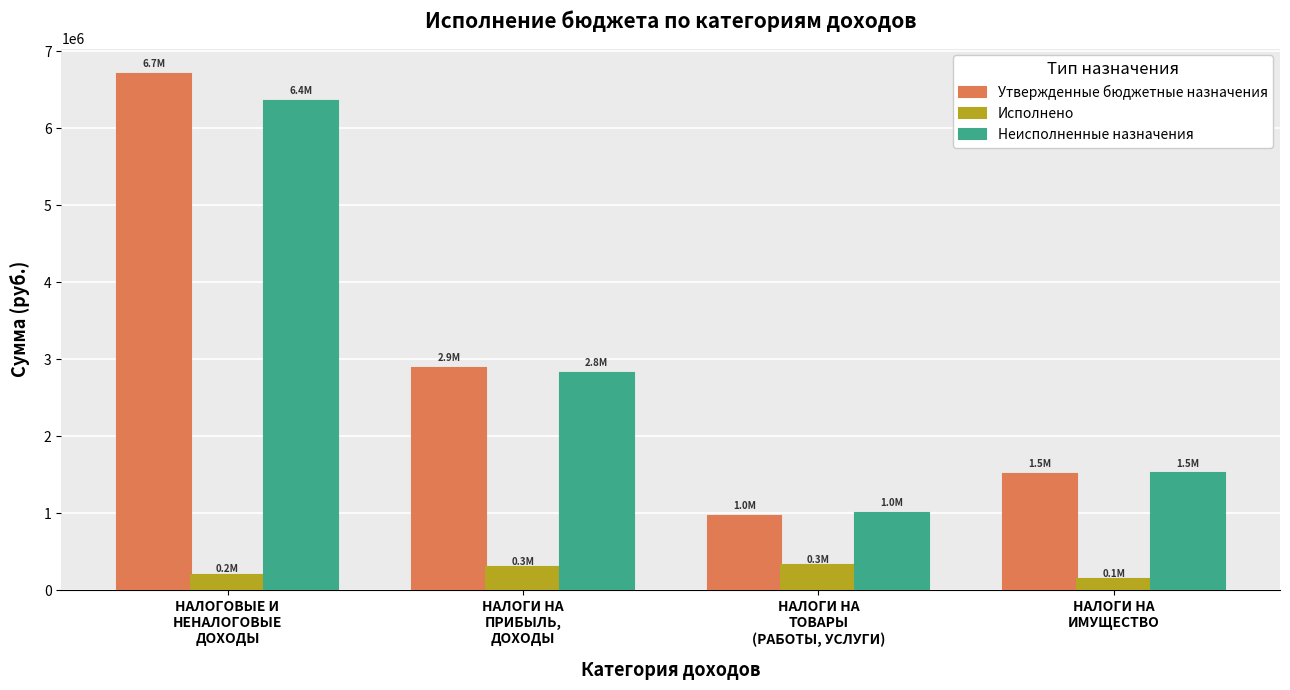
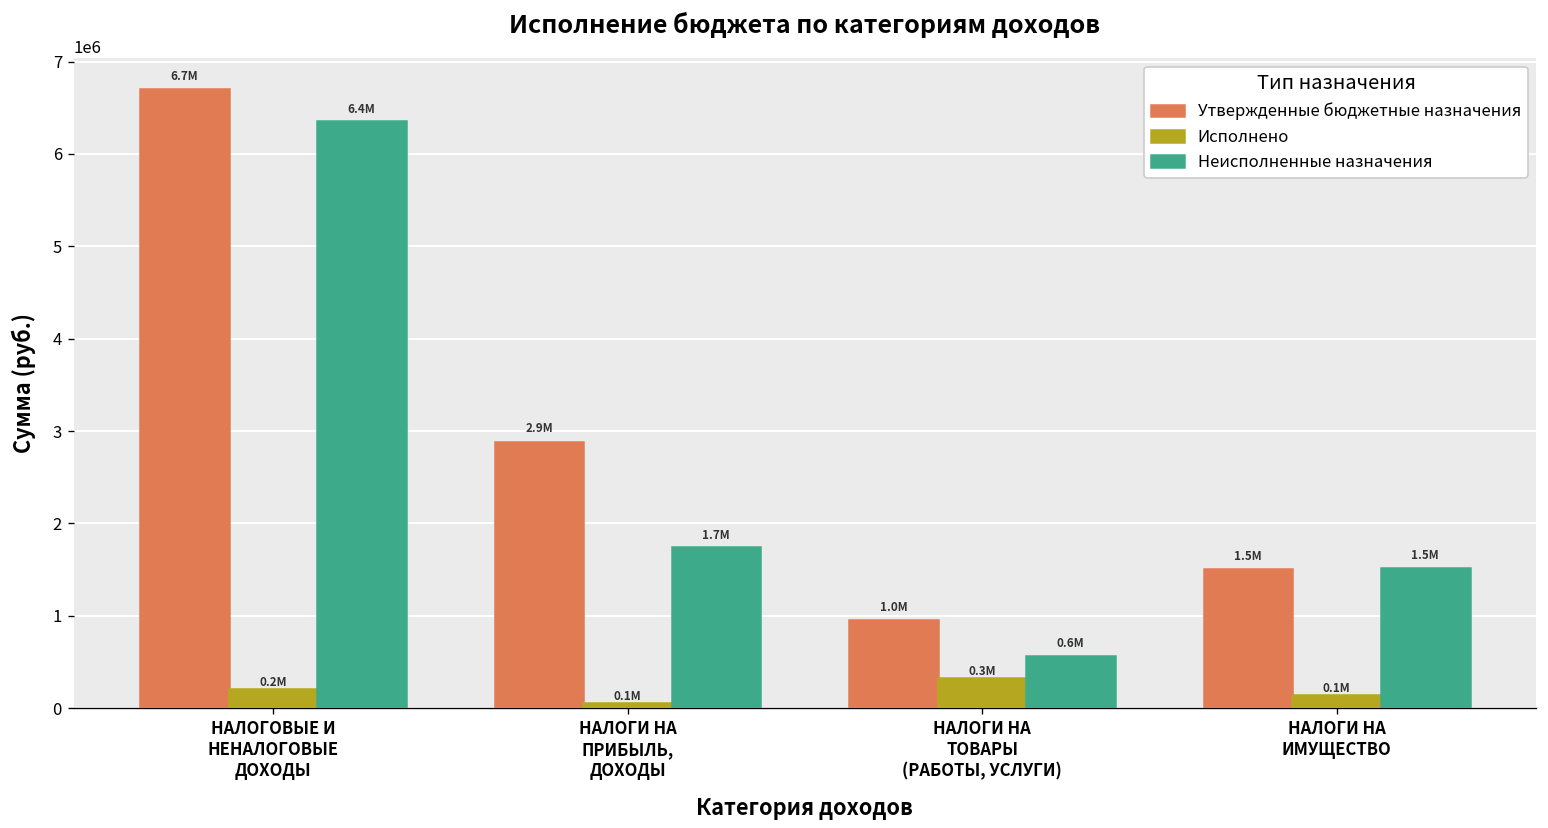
Исполнено, НАЛОГИ НА ПРИБЫЛЬ, ДОХОДЫ: 0.3M -> 0.1M
Неисполненные назначения, НАЛОГИ НА ПРИБЫЛЬ, ДОХОДЫ: 2.8M -> 1.7M
Неисполненные назначения, НАЛОГИ НА ТОВАРЫ (РАБОТЫ, УСЛУГИ): 1.0M -> 0.6M
